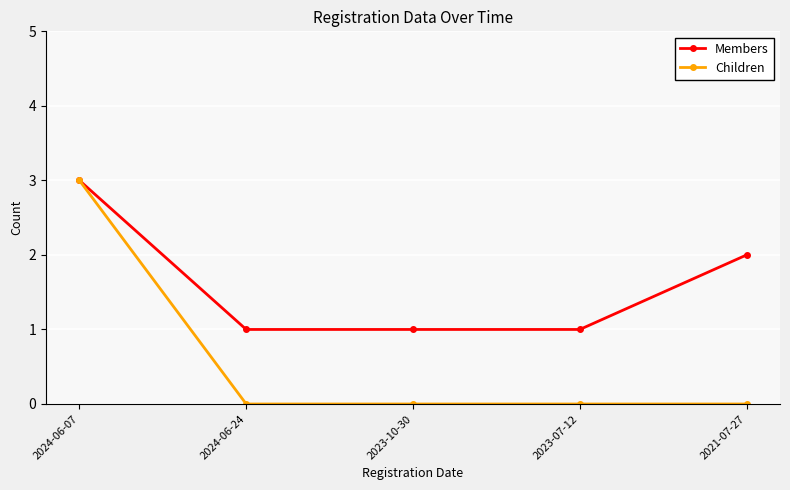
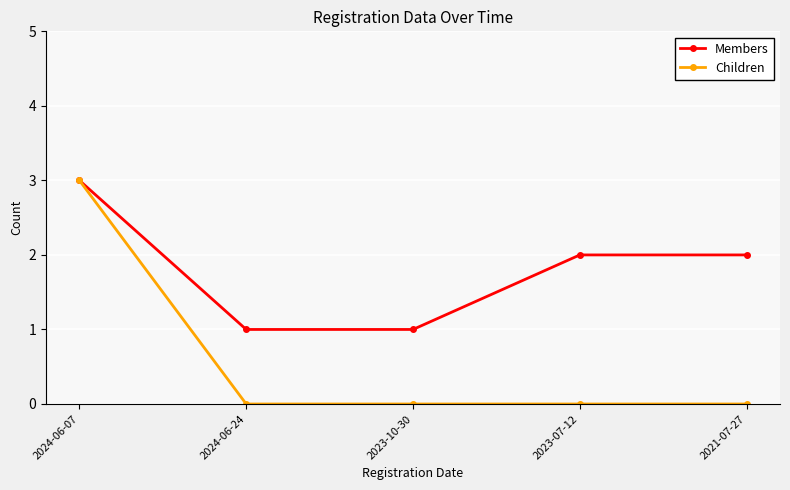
Members, 2023-07-12: 1 -> 2
